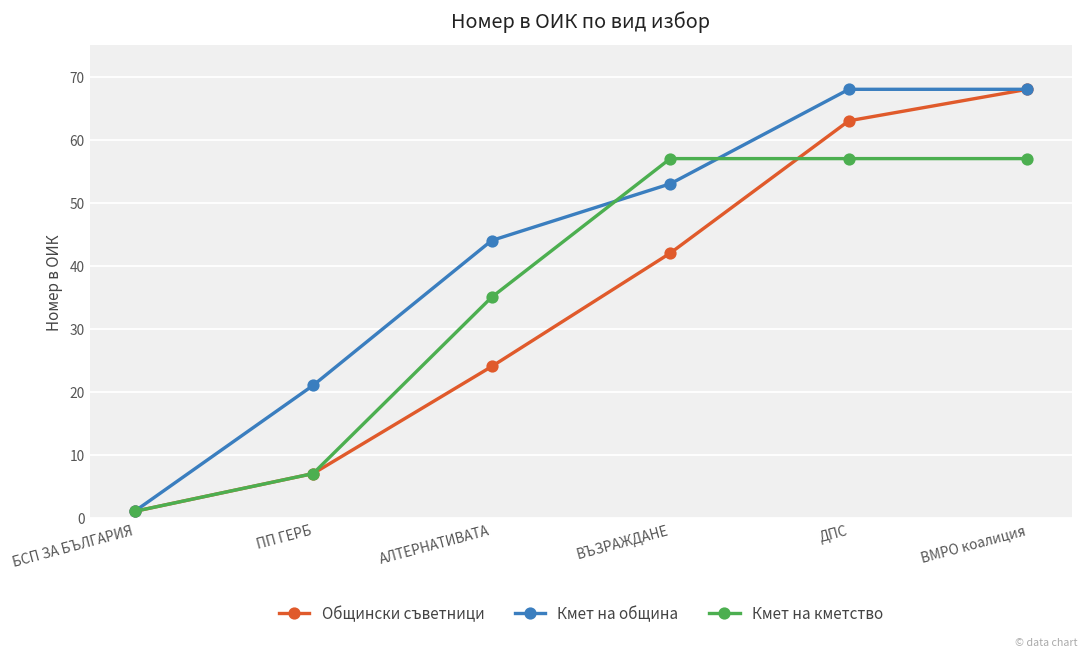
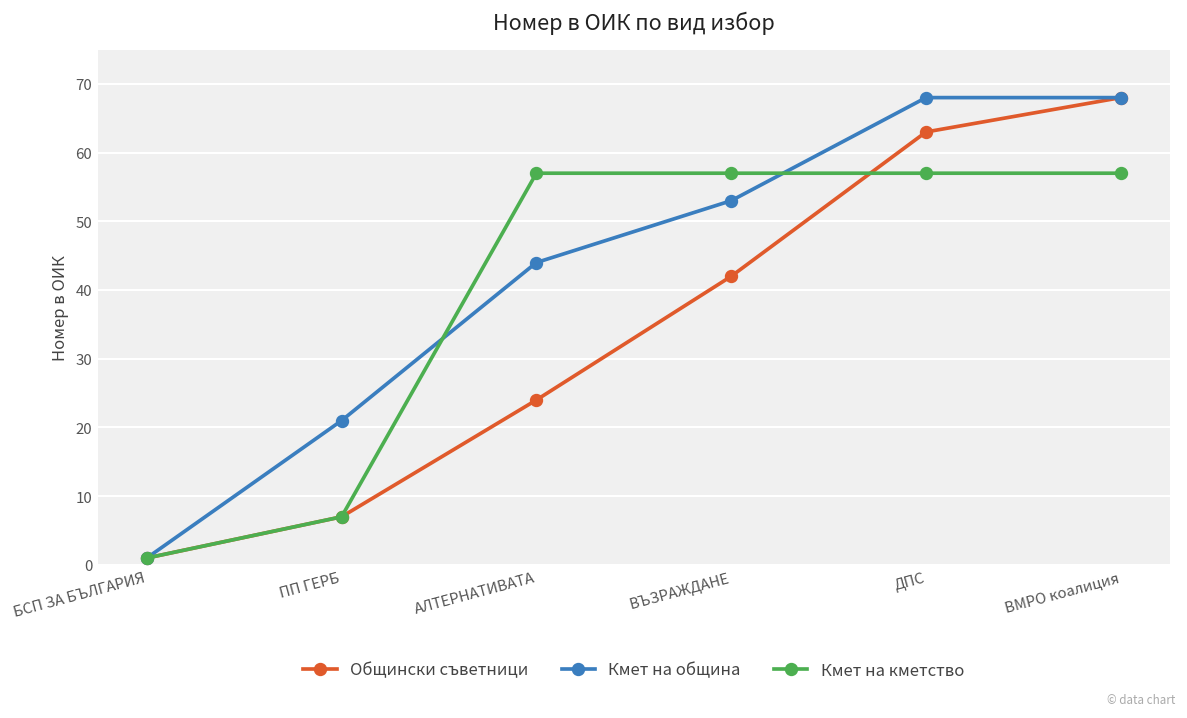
Кмет на кметство, АЛТЕРНАТИВАТА: 35 -> 57
